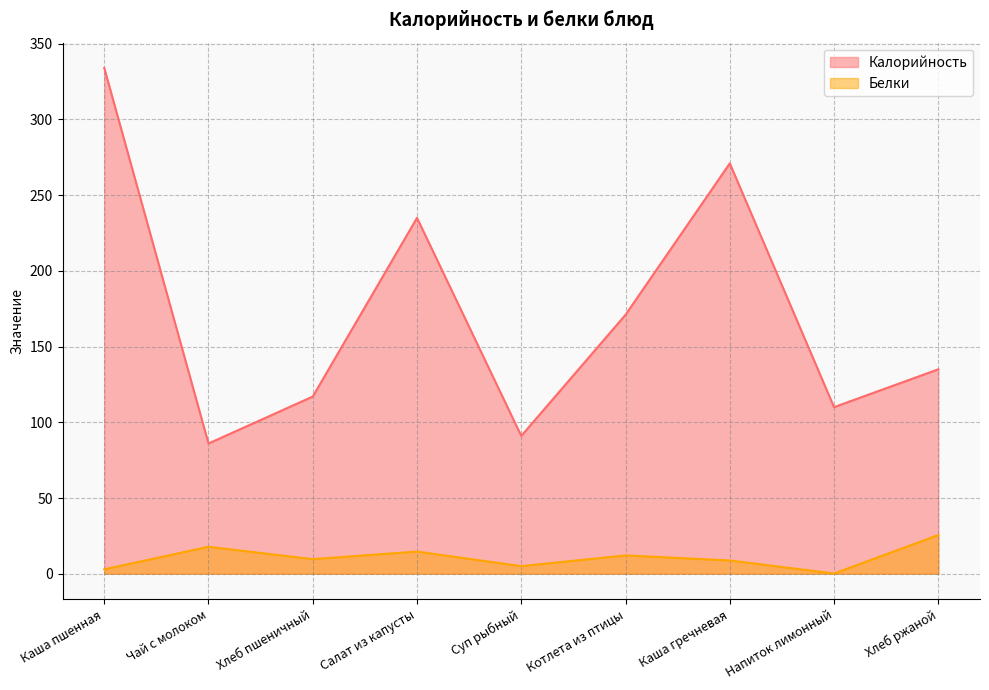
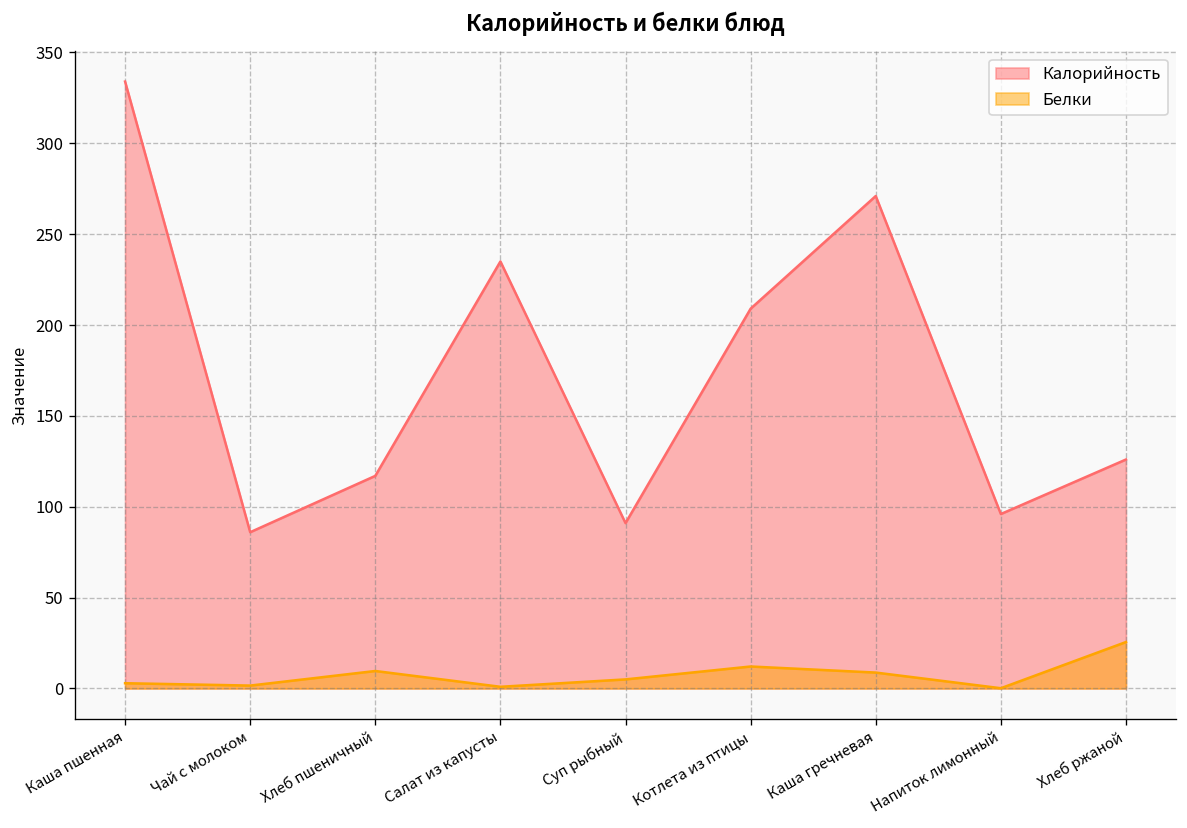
Белки, Чай с молоком: 18 -> 2
Белки, Салат из капусты: 15 -> 1
Калорийность, Котлета из птицы: 171 -> 209
Калорийность, Напиток лимонный: 110 -> 96
Калорийность, Хлеб ржаной: 135 -> 126
